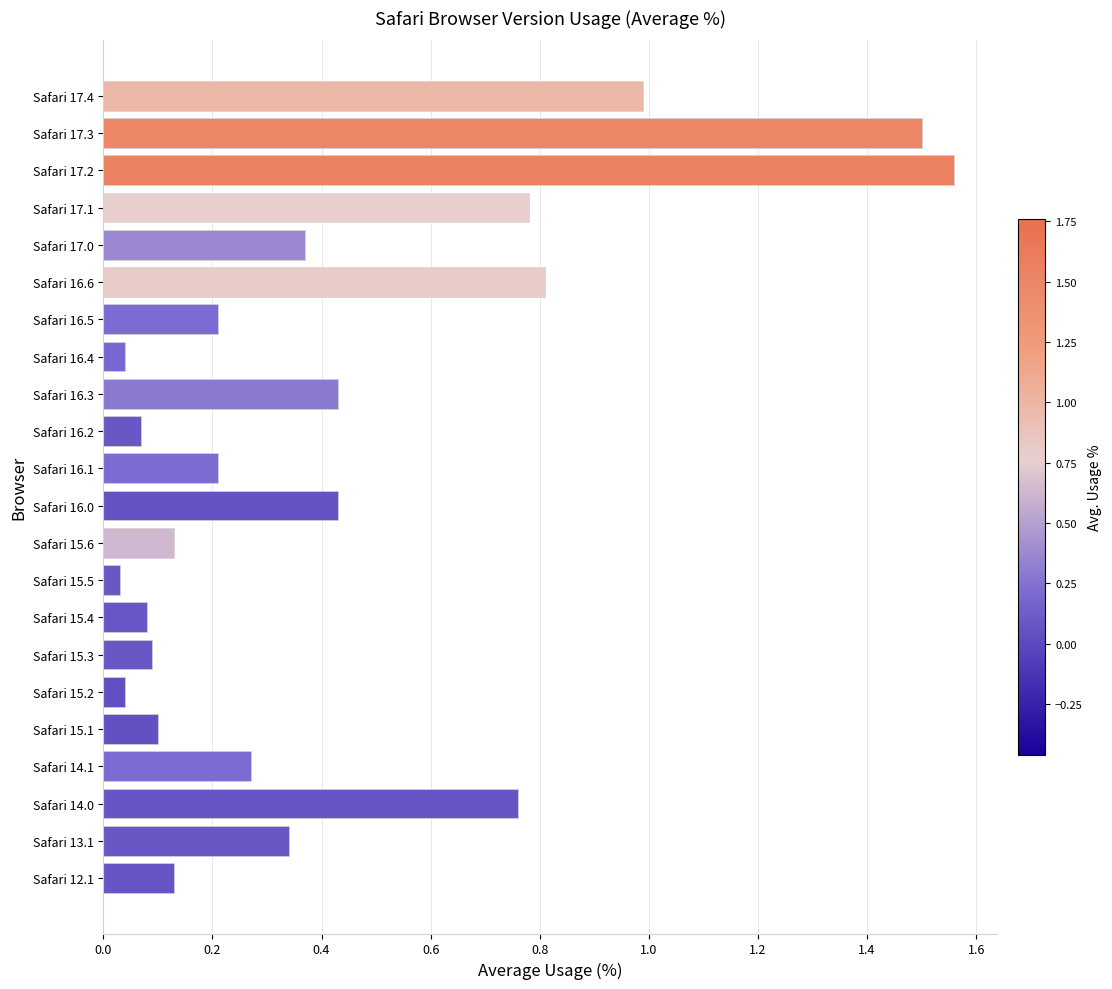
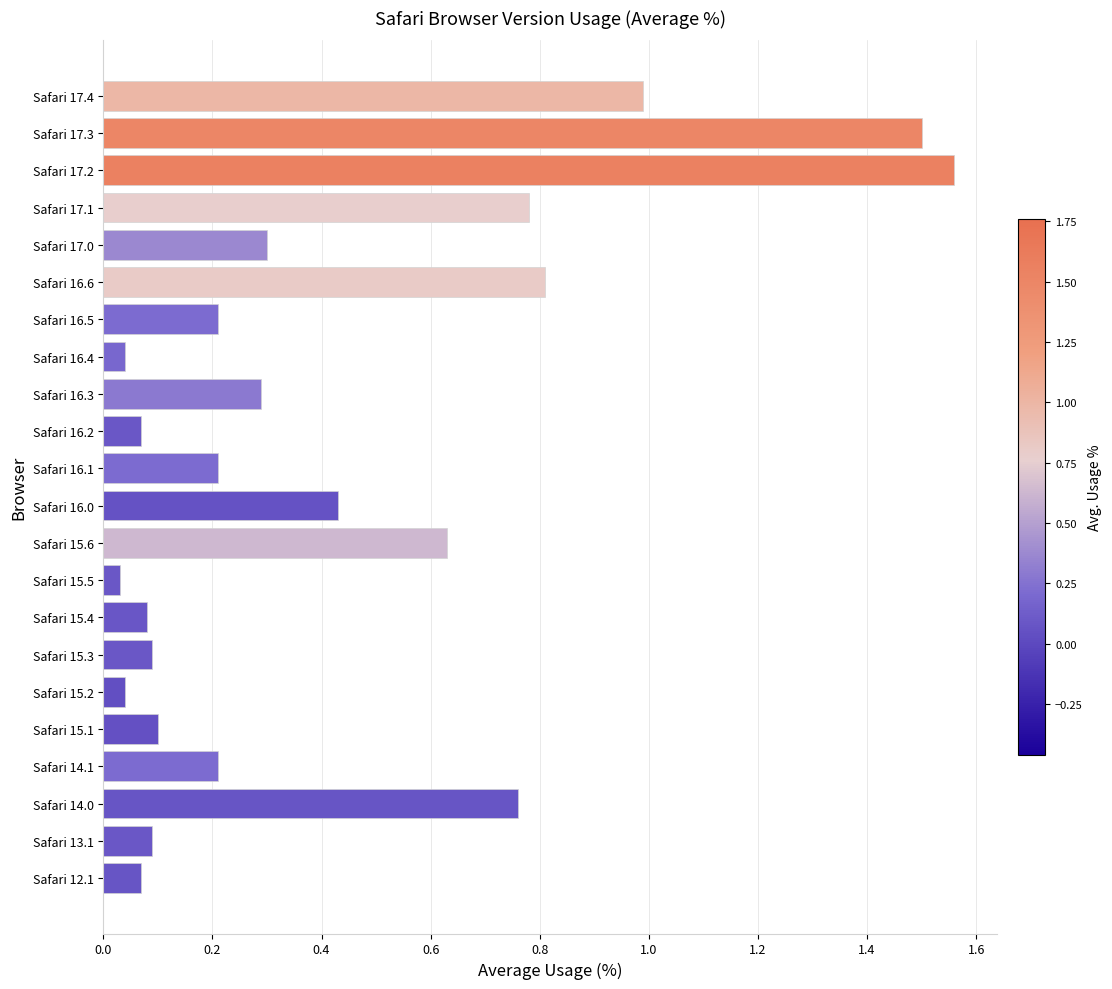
Safari 17.0: 0.37 -> 0.30
Safari 16.3: 0.43 -> 0.29
Safari 15.6: 0.13 -> 0.63
Safari 14.1: 0.27 -> 0.21
Safari 13.1: 0.34 -> 0.09
Safari 12.1: 0.13 -> 0.07
